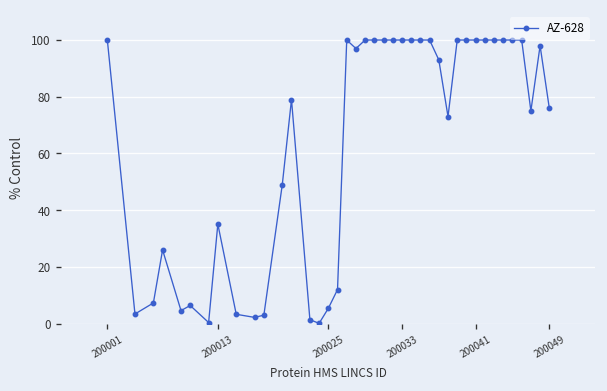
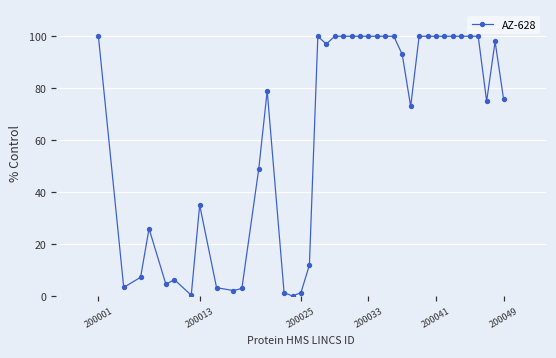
200025: 5 -> 1
